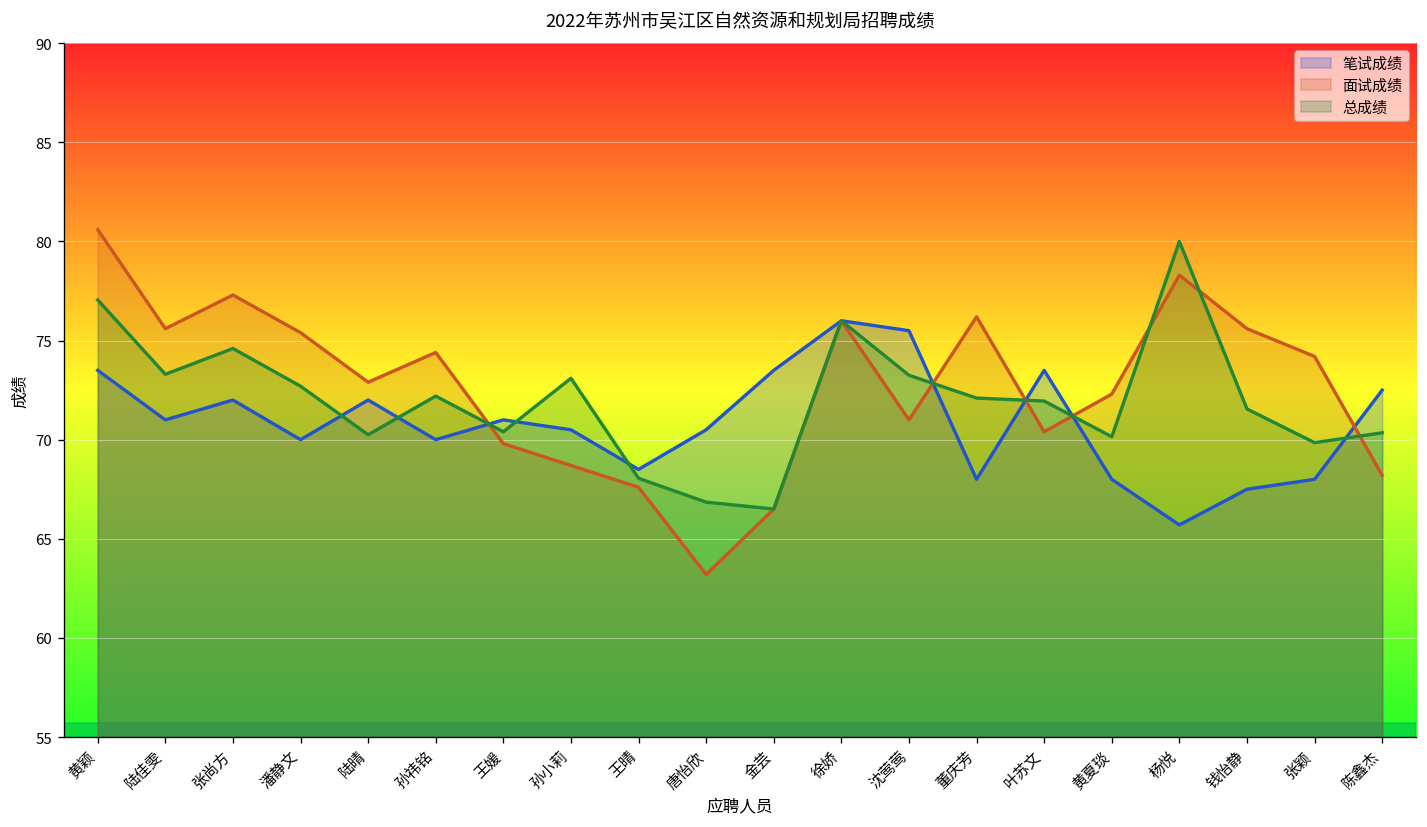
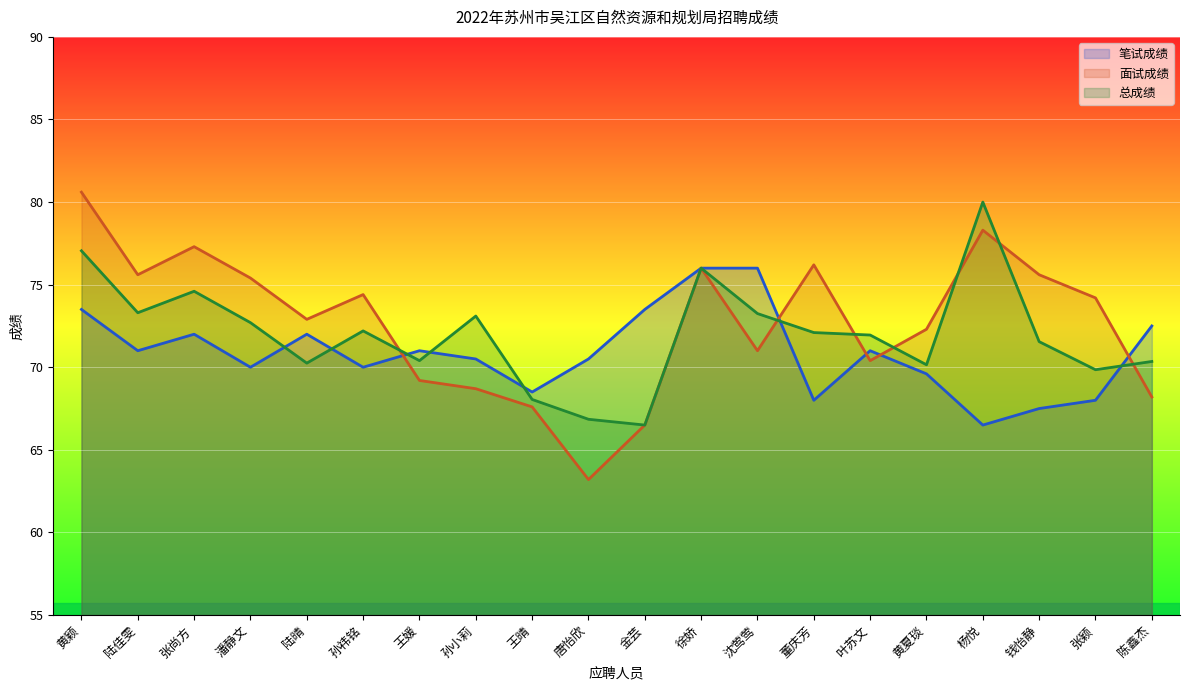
面试成绩, 王媛: 69.8 -> 69.2
笔试成绩, 沈莺莺: 75.5 -> 76.0
笔试成绩, 叶苏文: 73.5 -> 71.0
笔试成绩, 黄夏琰: 68.0 -> 69.6
笔试成绩, 杨悦: 65.7 -> 66.5
